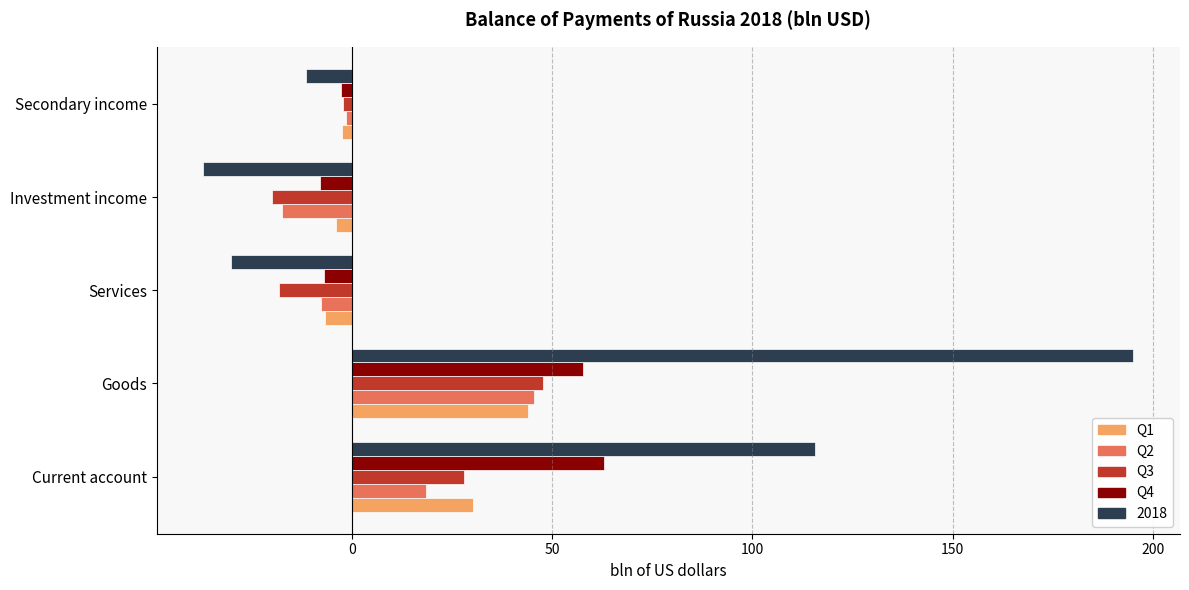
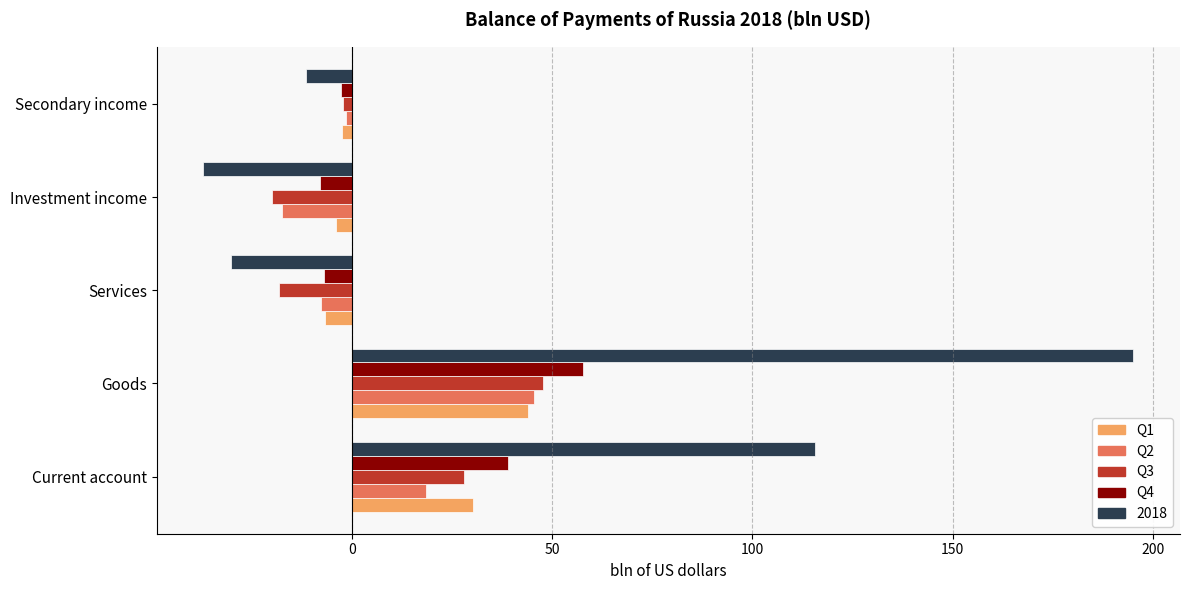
Q4, Current account: 63 -> 39
